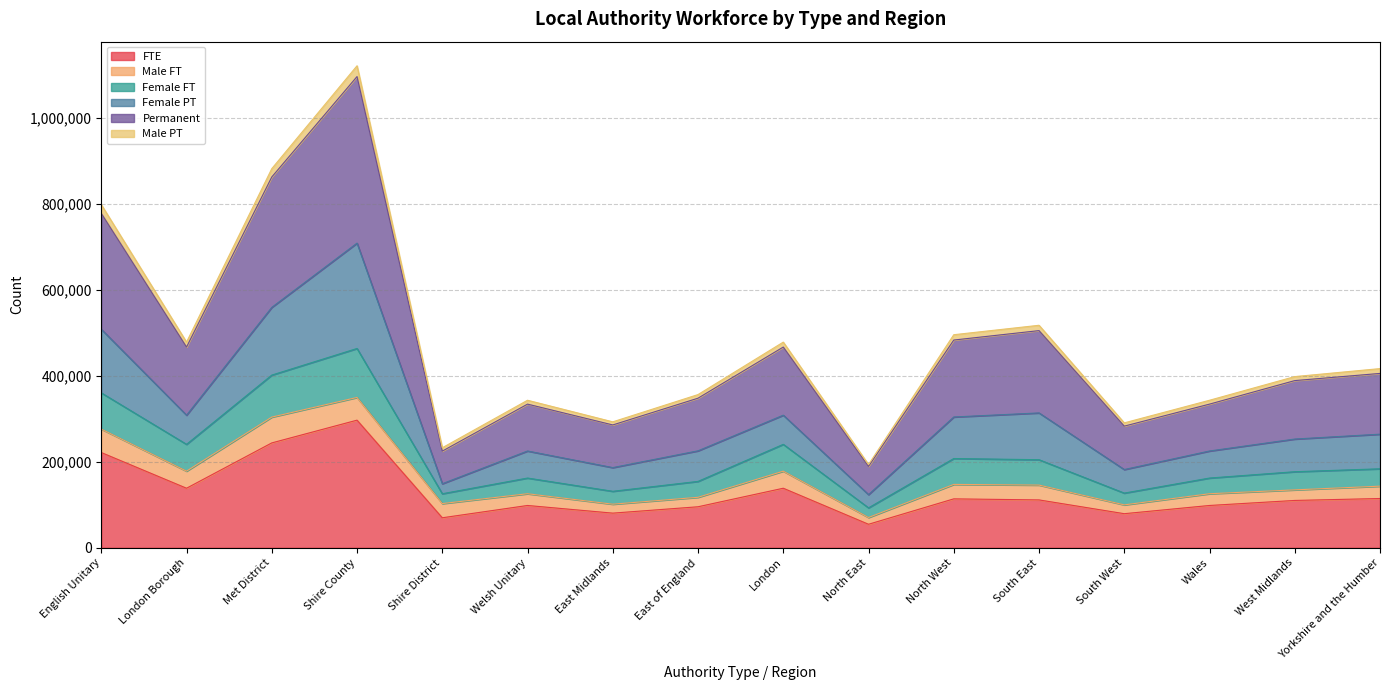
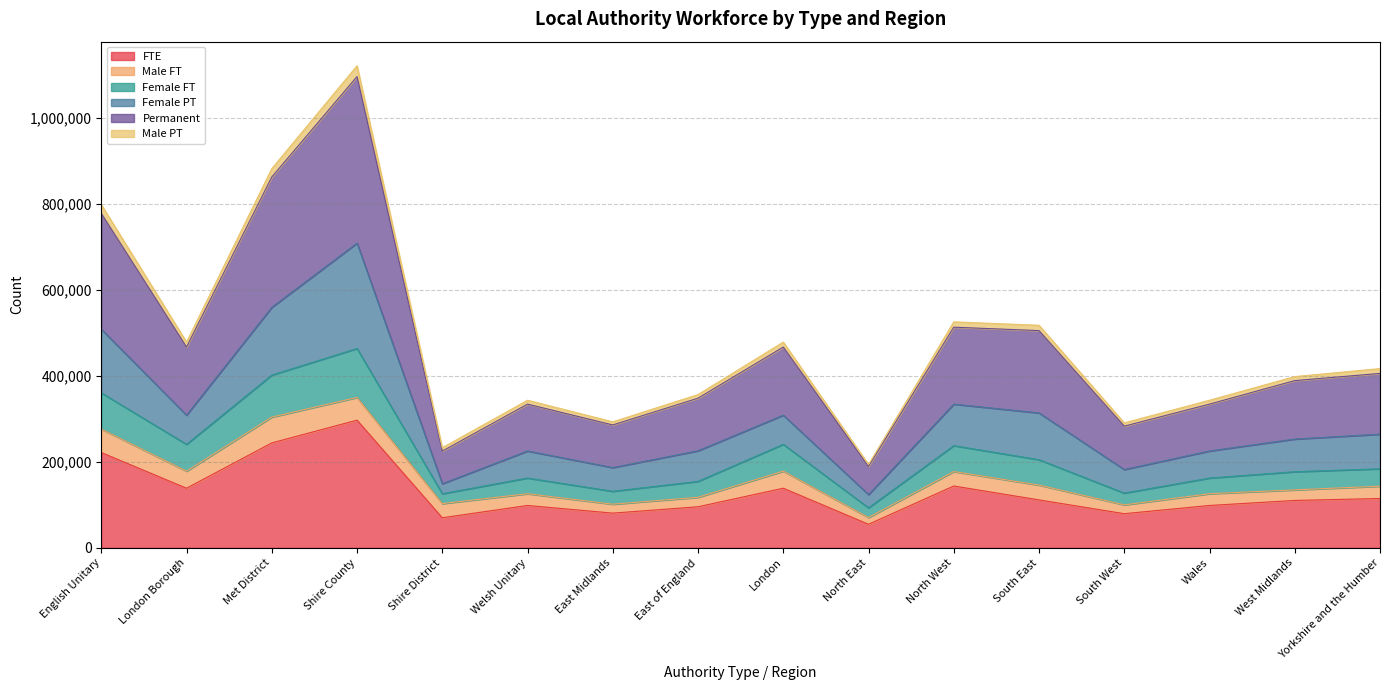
FTE, North West: 110,000 -> 140,000
